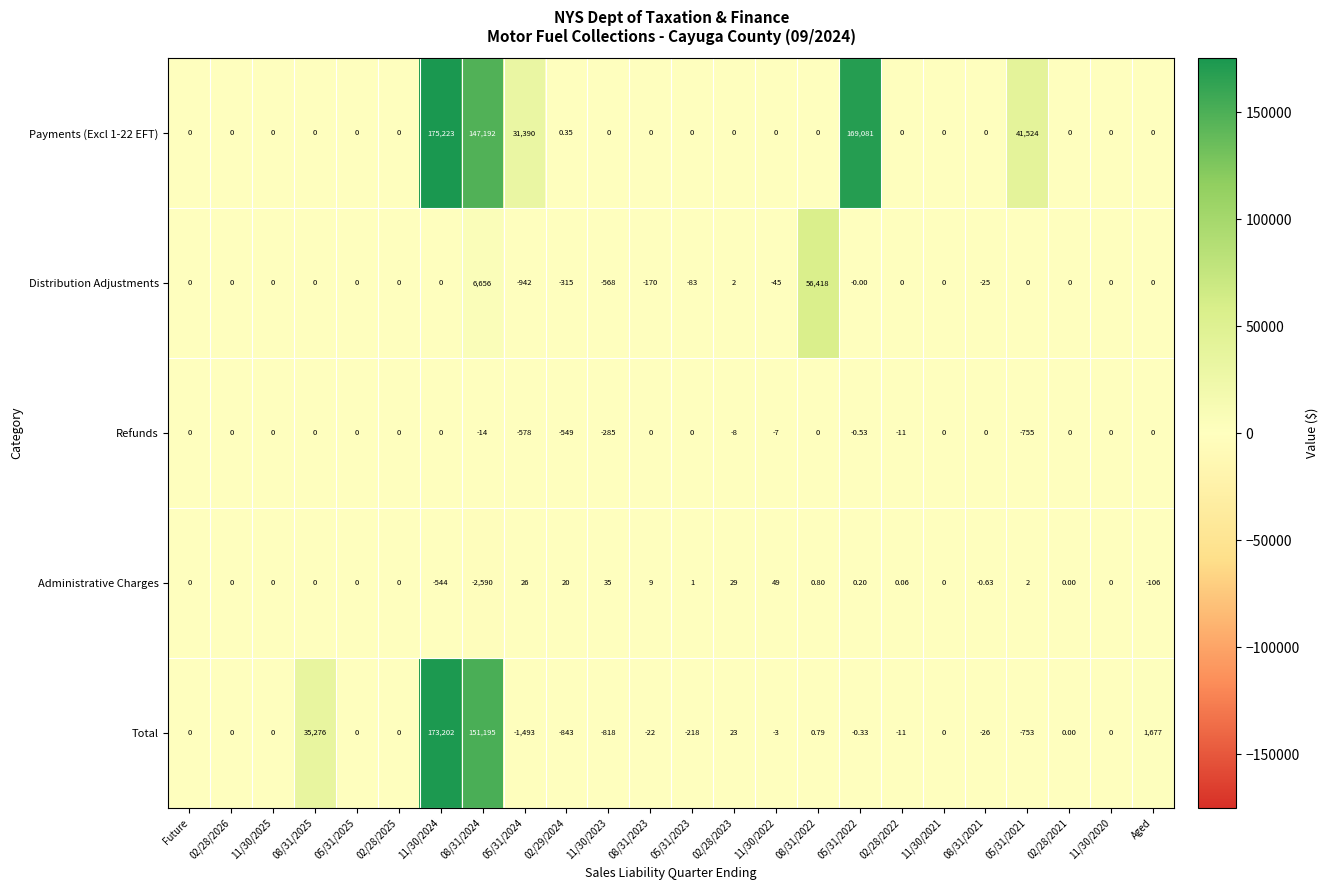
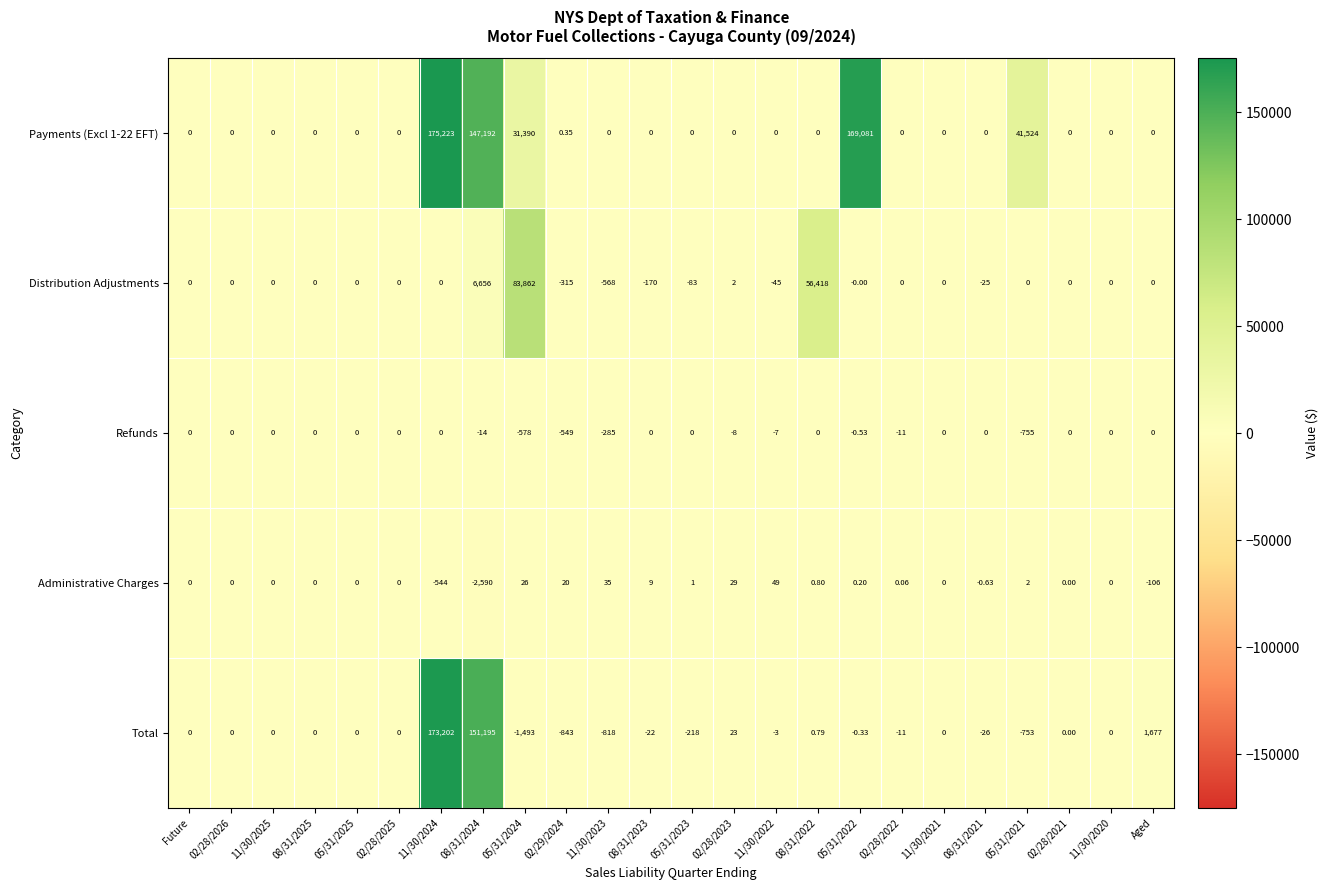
Distribution Adjustments, 05/31/2024: -942 -> 83,862
Total, 08/31/2025: 35,276 -> 0
